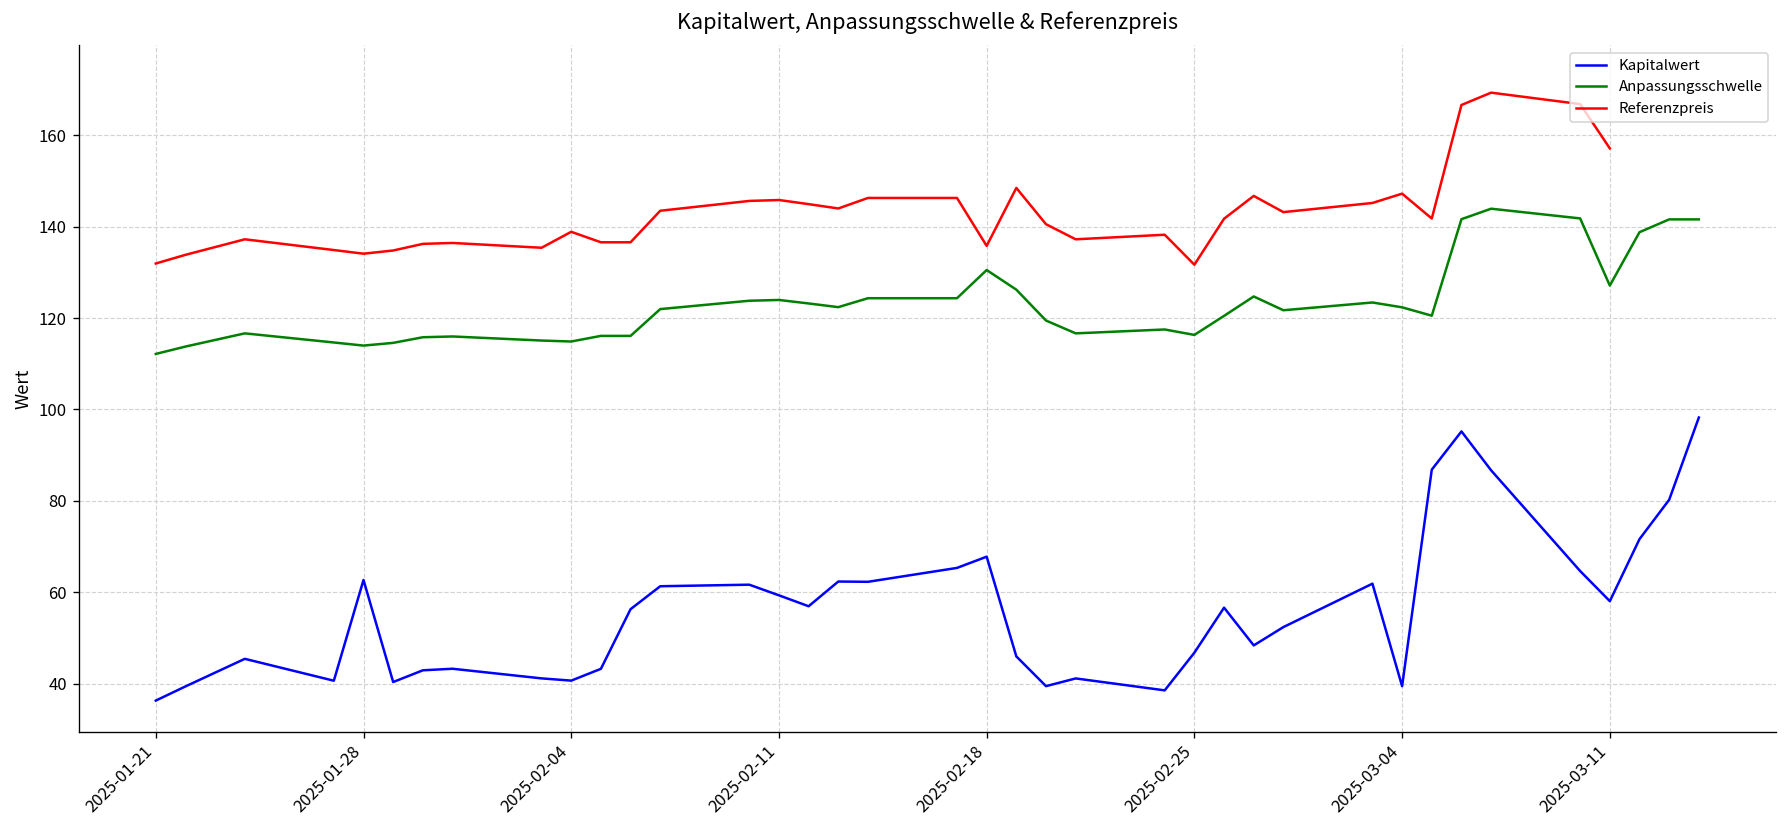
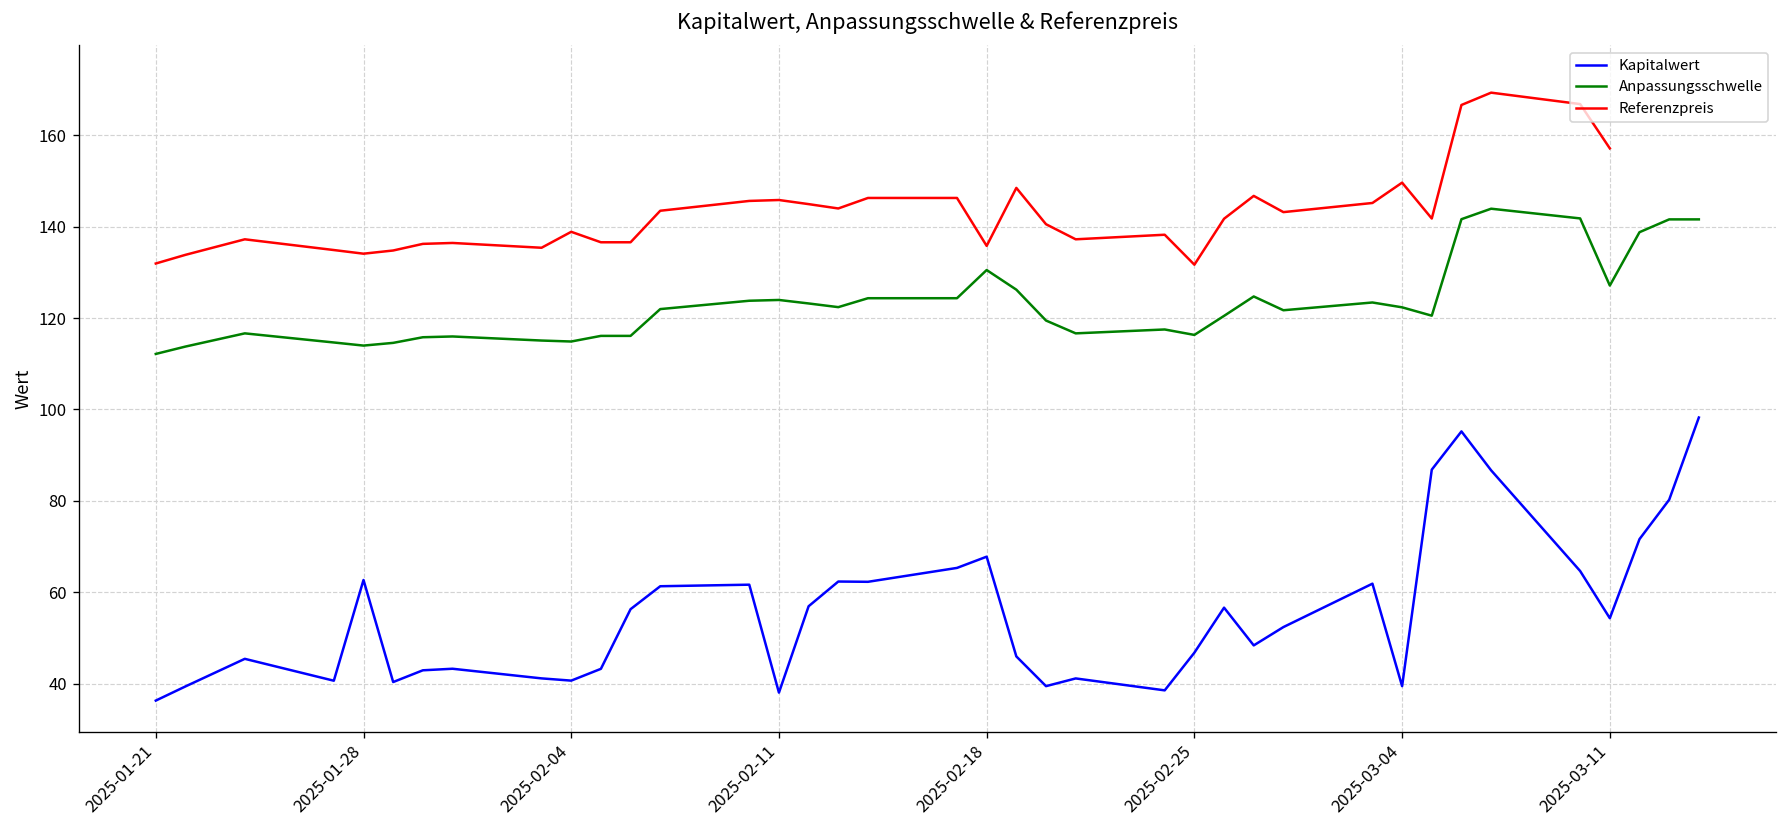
Kapitalwert, 2025-02-11: 59 -> 38
Referenzpreis, 2025-03-04: 147 -> 150
Kapitalwert, 2025-03-11: 58 -> 54
